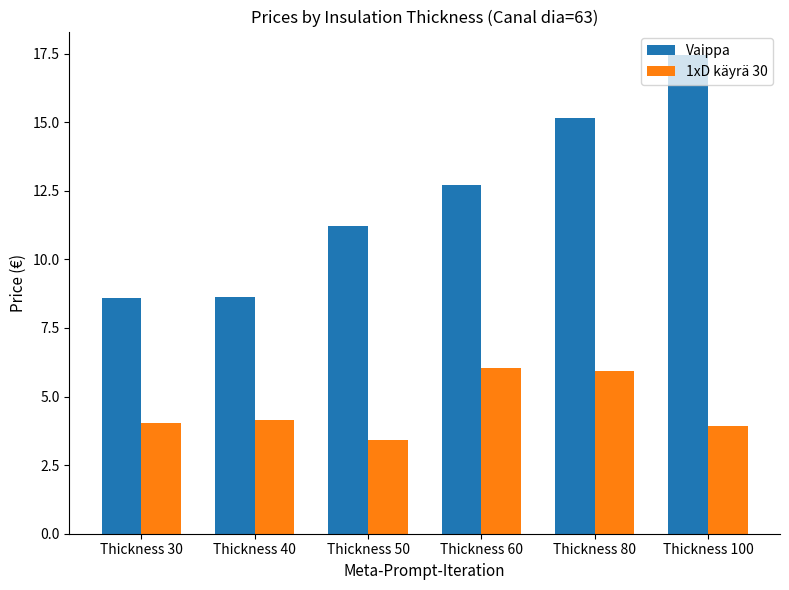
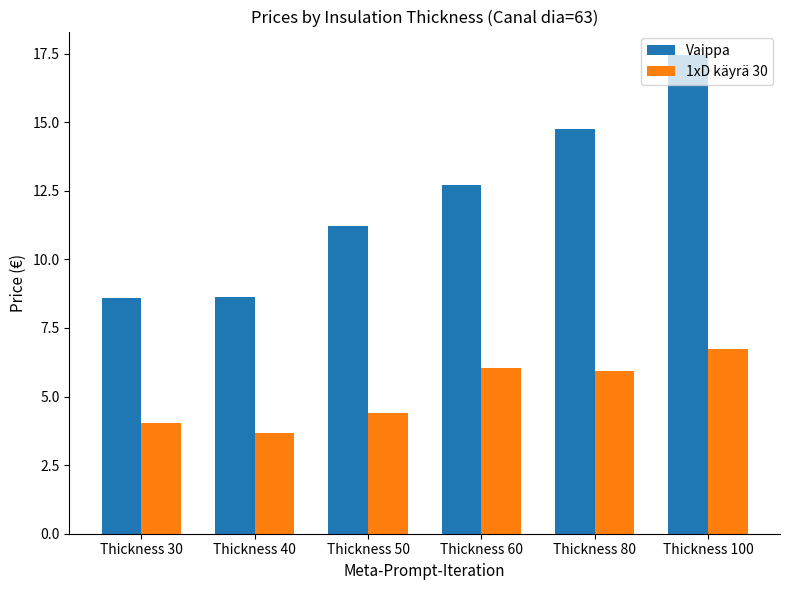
1xD käyrä 30, Thickness 40: 4.2 -> 3.7
1xD käyrä 30, Thickness 50: 3.4 -> 4.4
Vaippa, Thickness 80: 15.2 -> 14.8
1xD käyrä 30, Thickness 100: 3.9 -> 6.7
